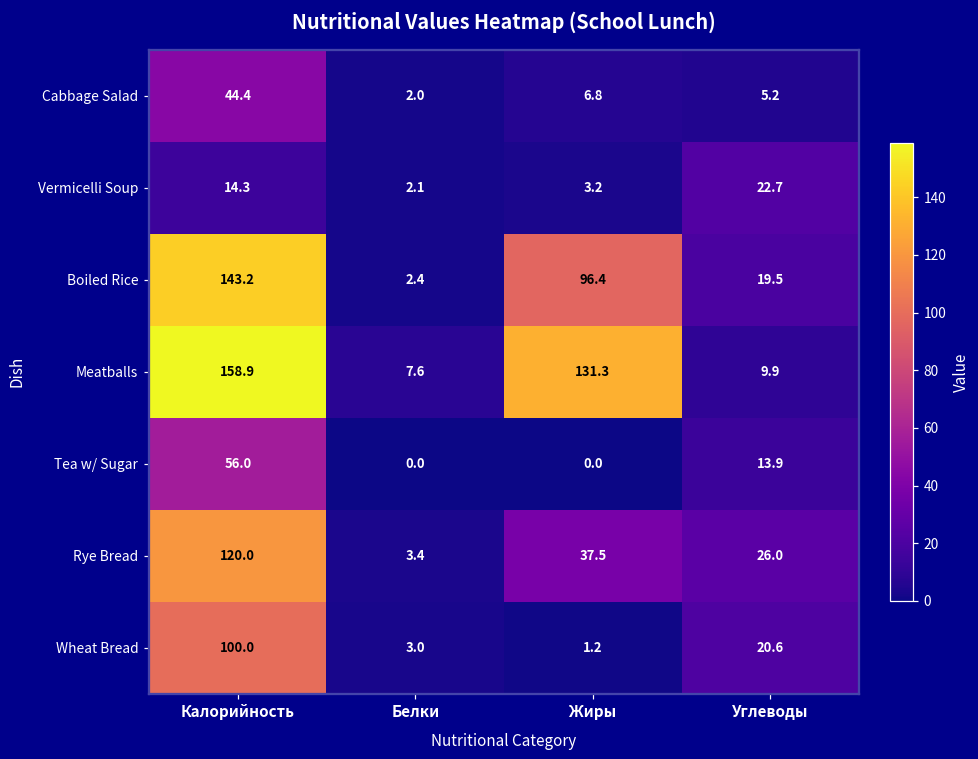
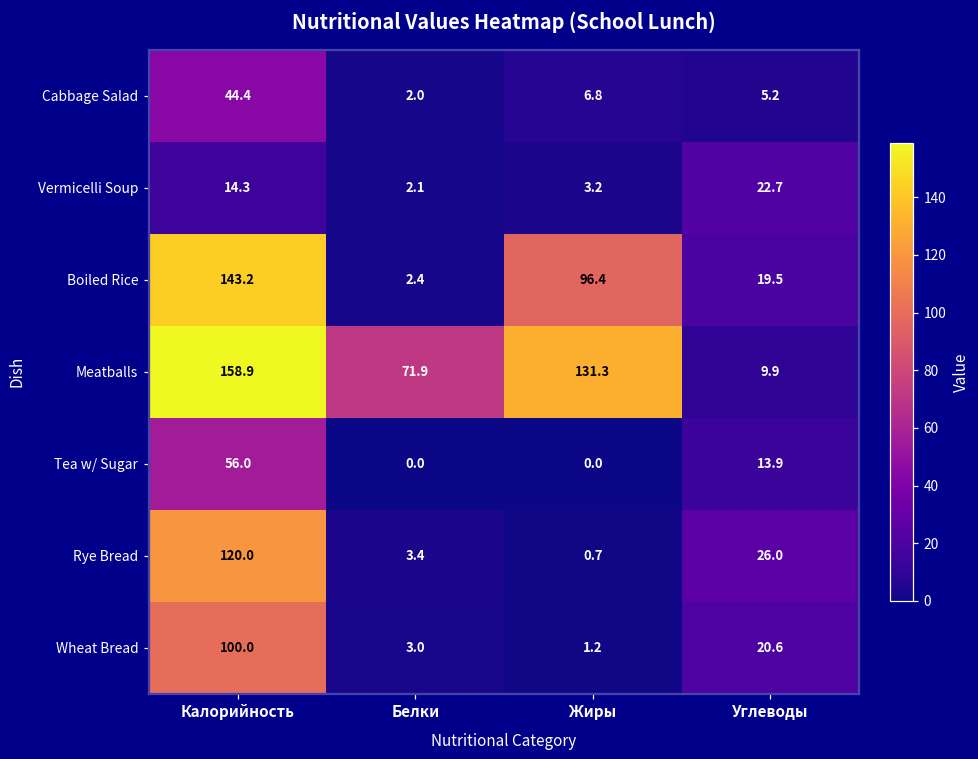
Meatballs, Белки: 7.6 -> 71.9
Rye Bread, Жиры: 37.5 -> 0.7
